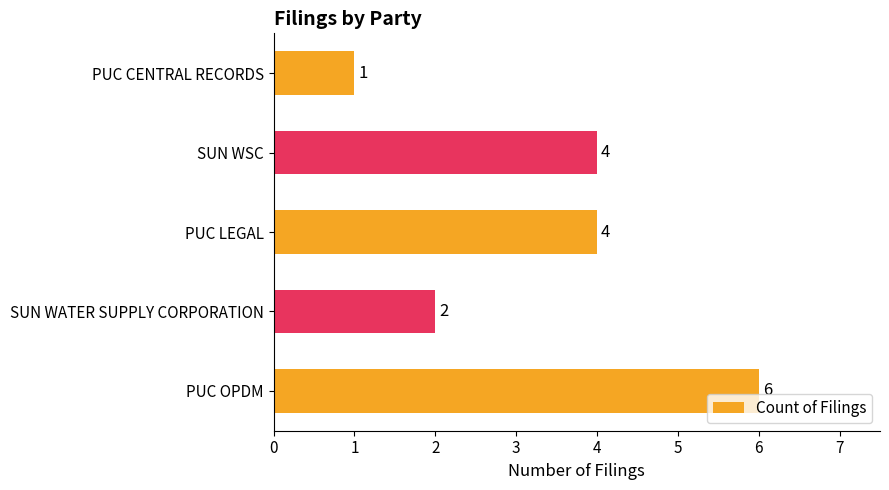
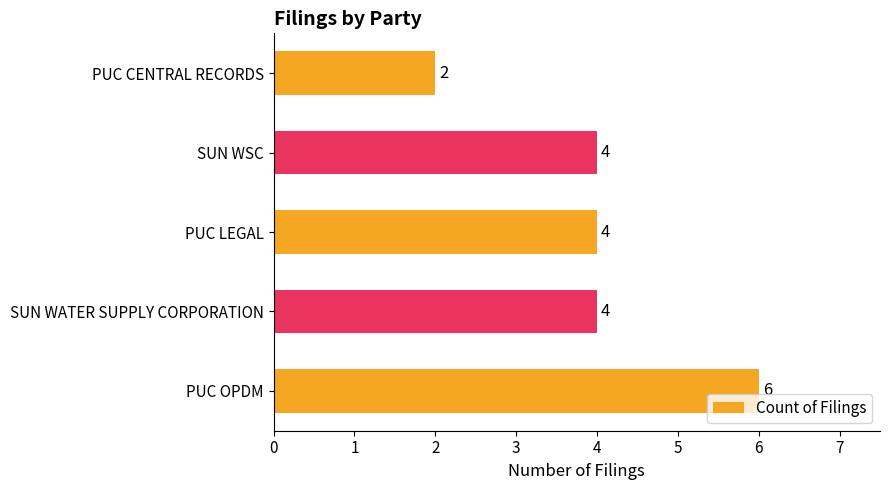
PUC CENTRAL RECORDS: 1 -> 2
SUN WATER SUPPLY CORPORATION: 2 -> 4
